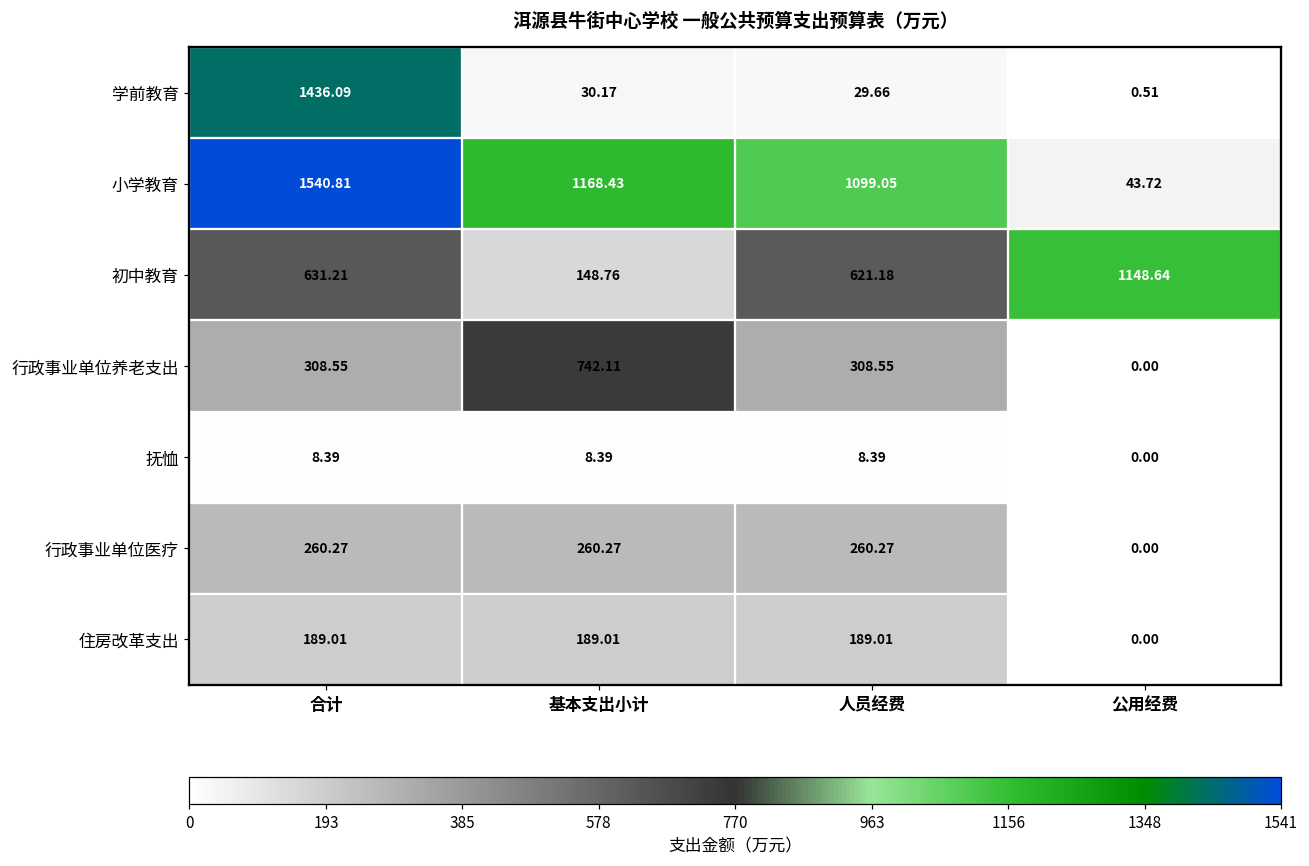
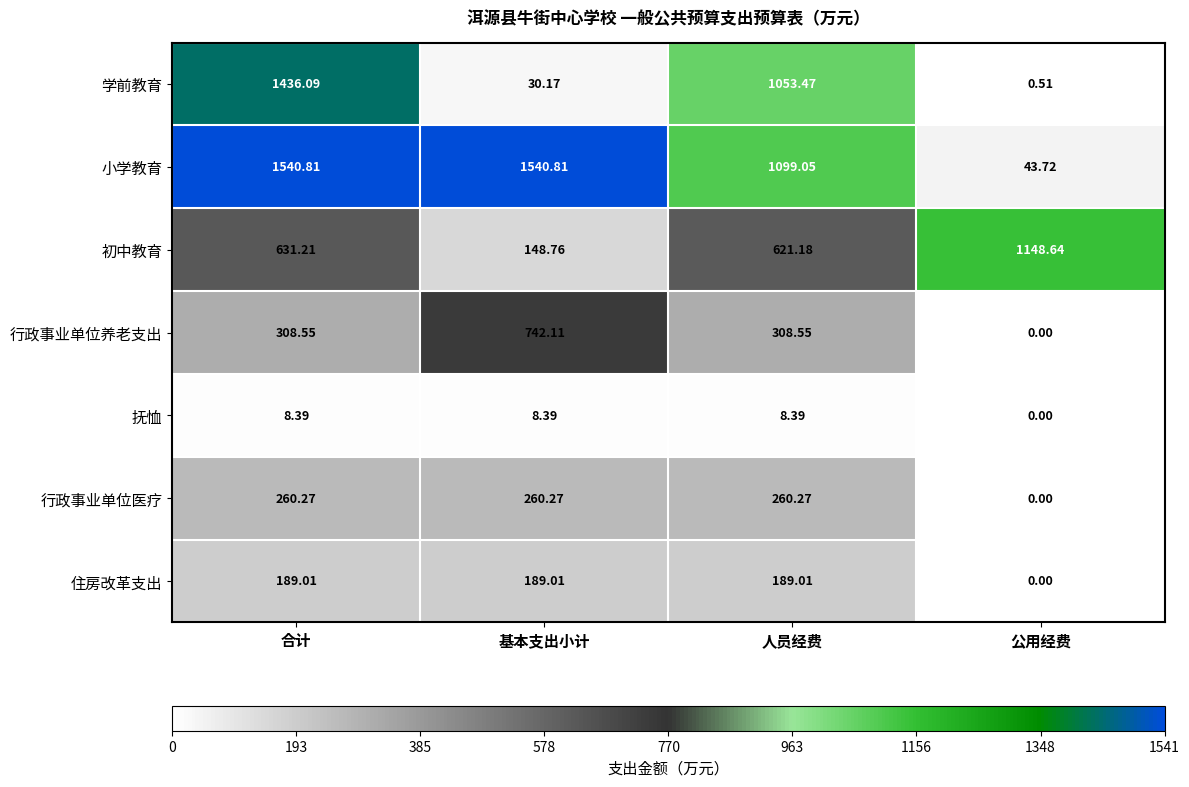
学前教育, 人员经费: 29.66 -> 1053.47
小学教育, 基本支出小计: 1168.43 -> 1540.81
